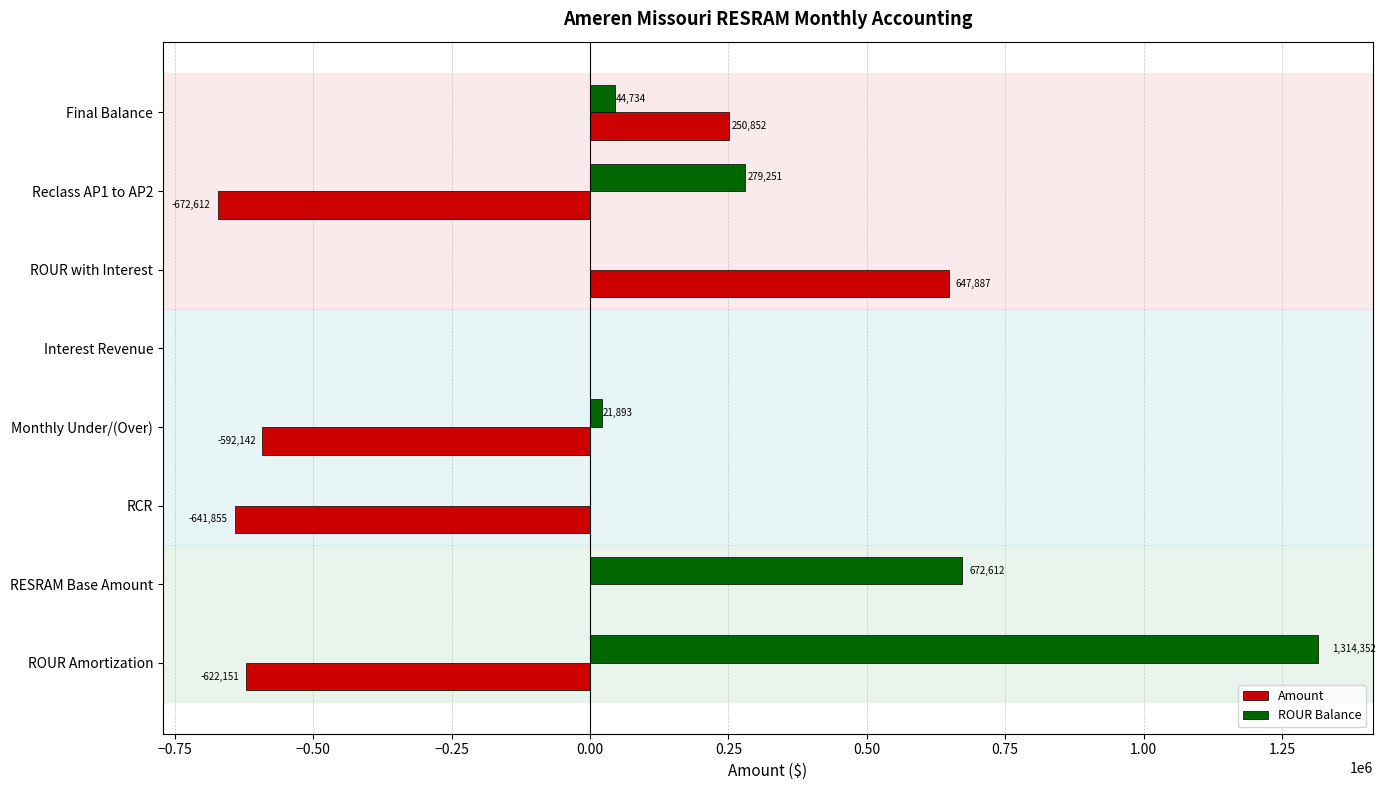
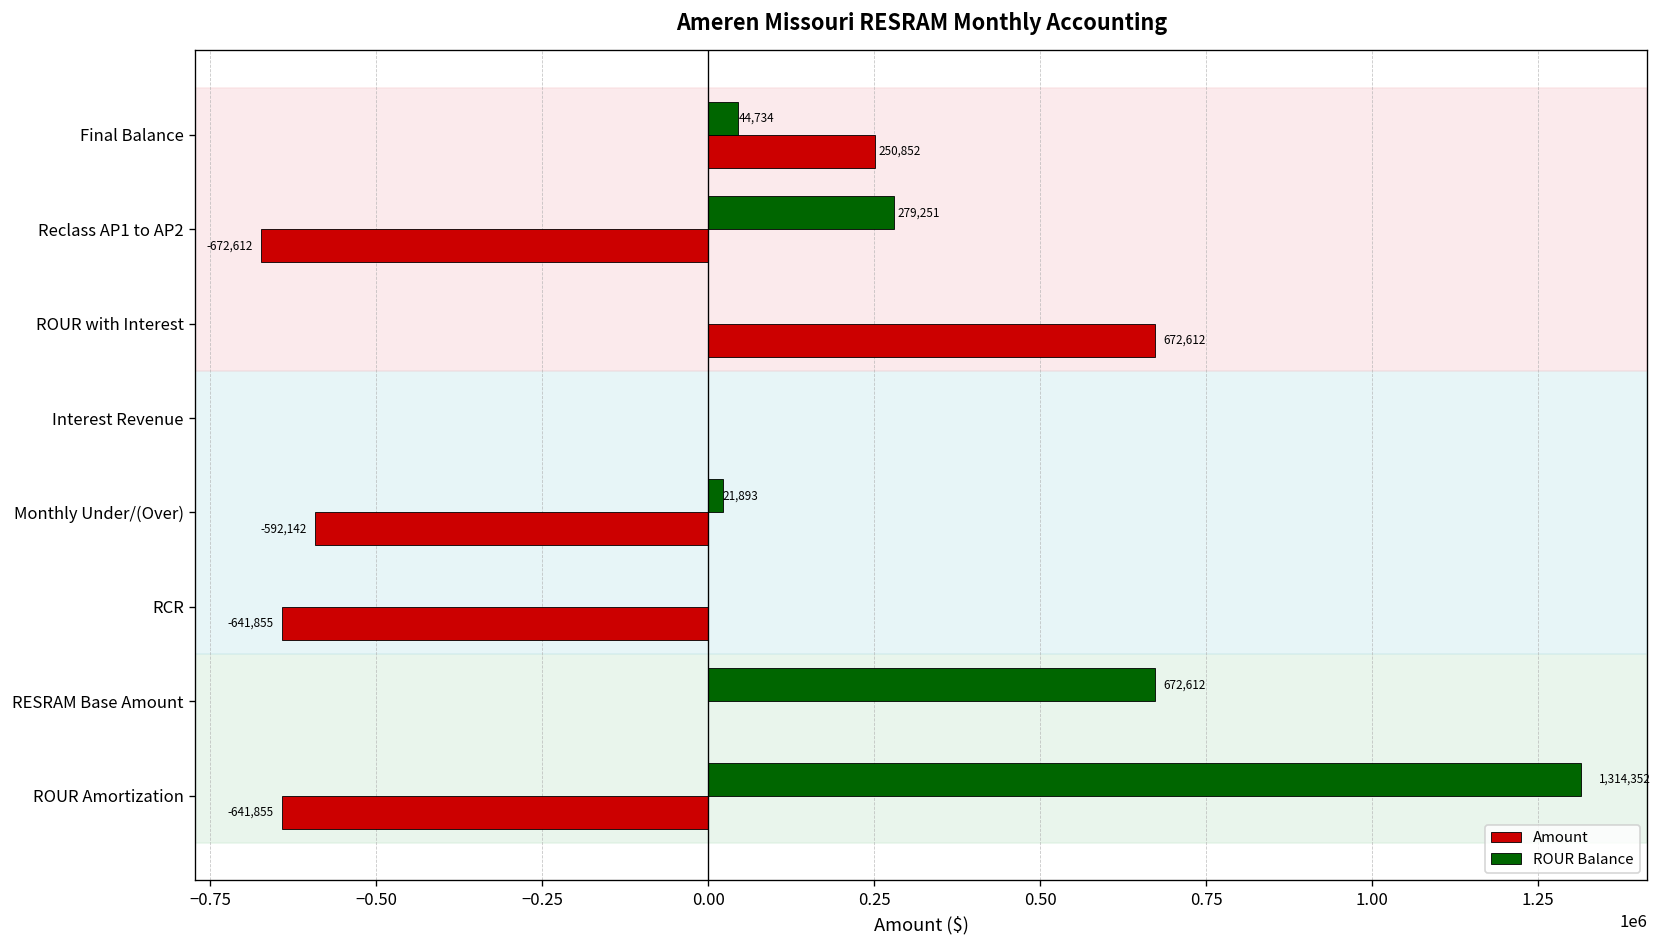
Amount, ROUR with Interest: 647,887 -> 672,612
Amount, ROUR Amortization: -622,151 -> -641,855
